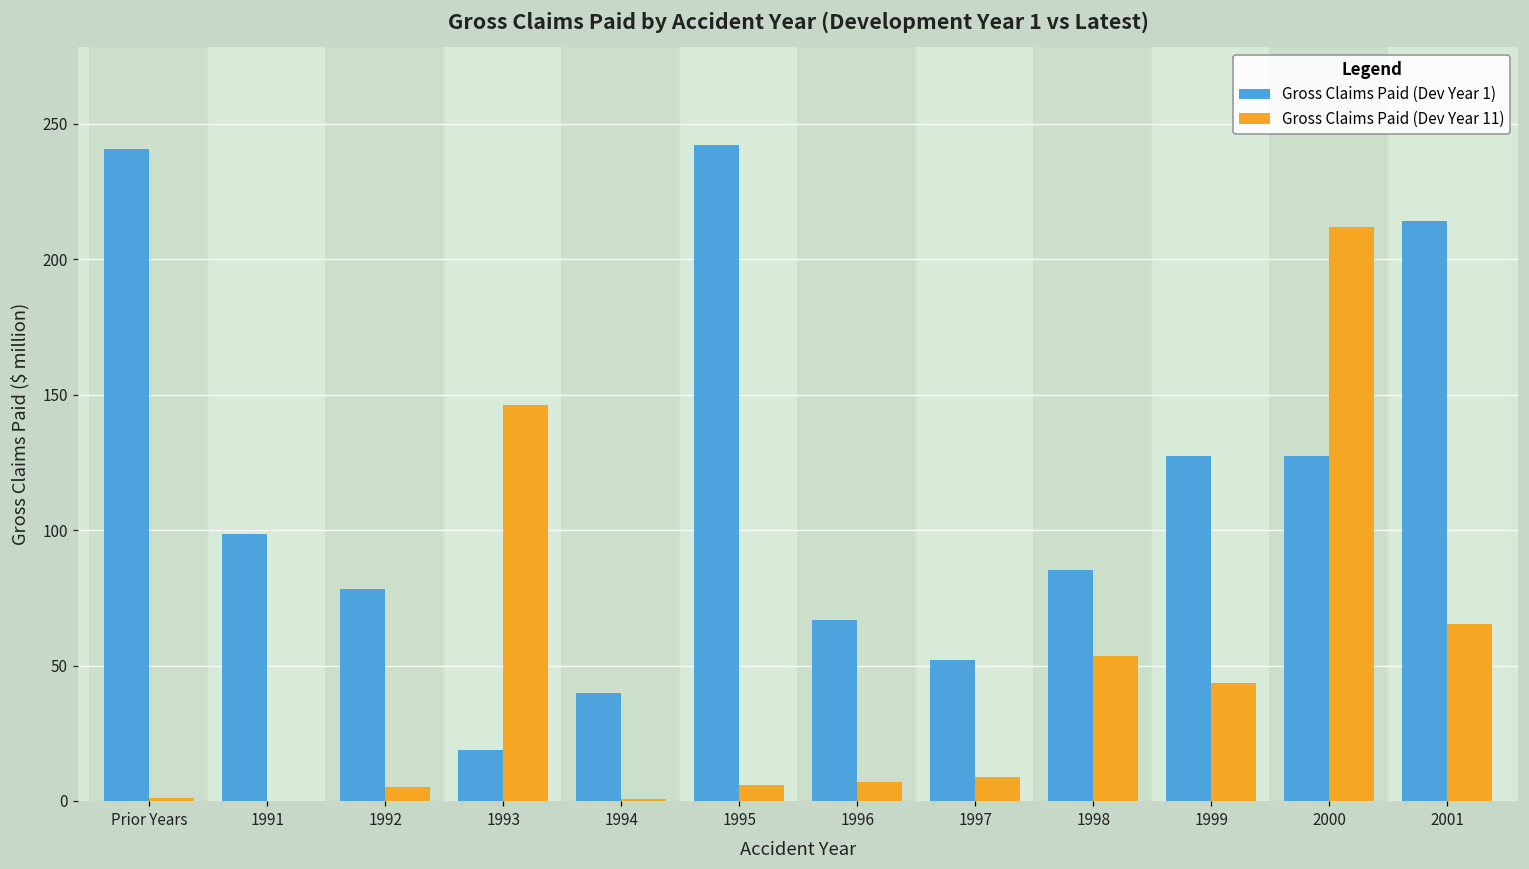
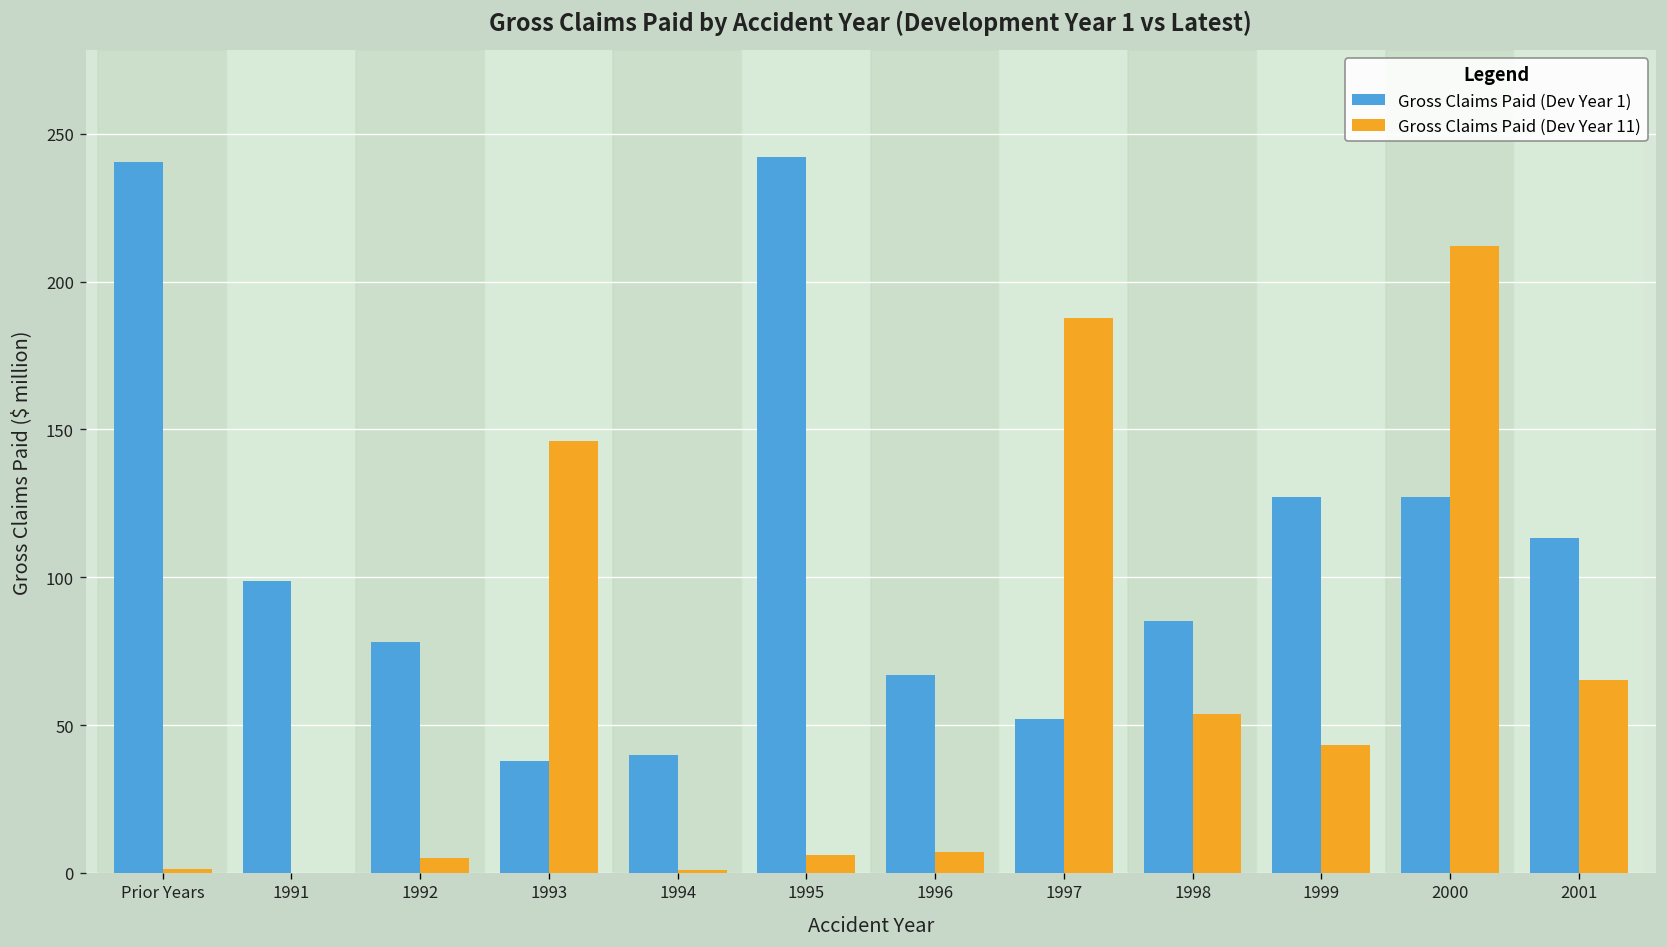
Gross Claims Paid (Dev Year 1), 1993: 19 -> 38
Gross Claims Paid (Dev Year 11), 1997: 9 -> 188
Gross Claims Paid (Dev Year 1), 2001: 214 -> 113
